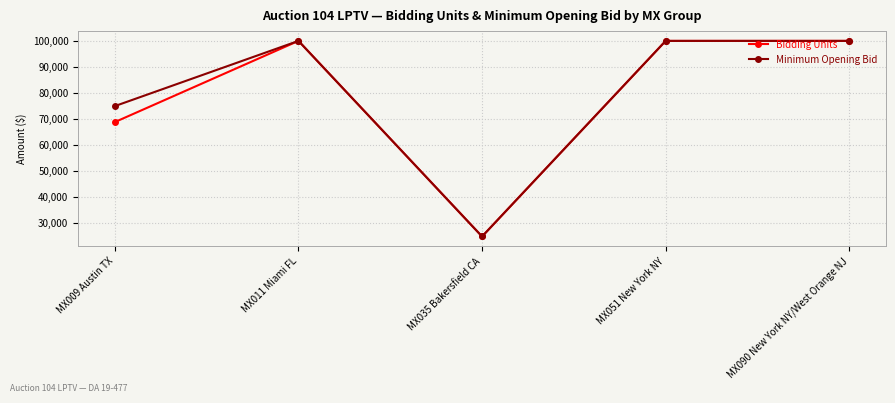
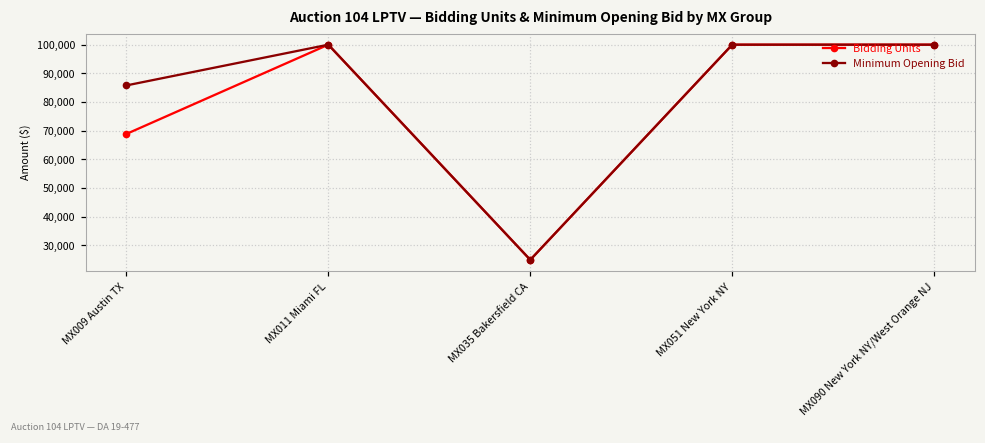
Minimum Opening Bid, MX009 Austin TX: 75,000 -> 86,000
